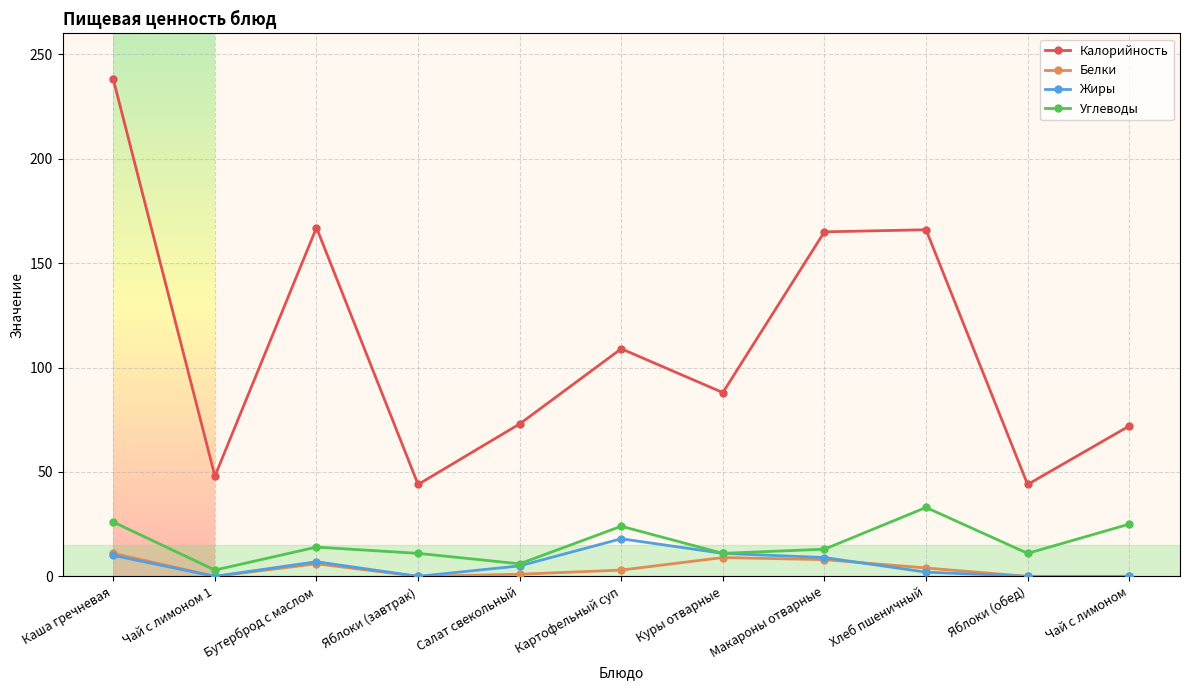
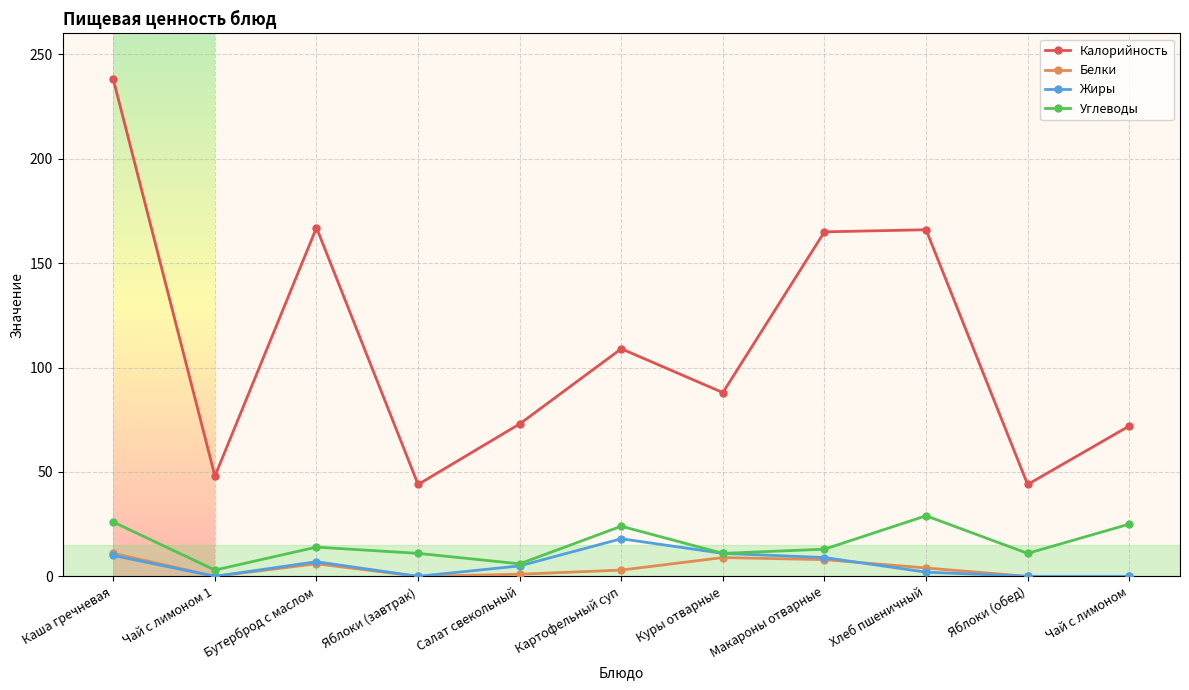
Углеводы, Хлеб пшеничный: 33 -> 29
